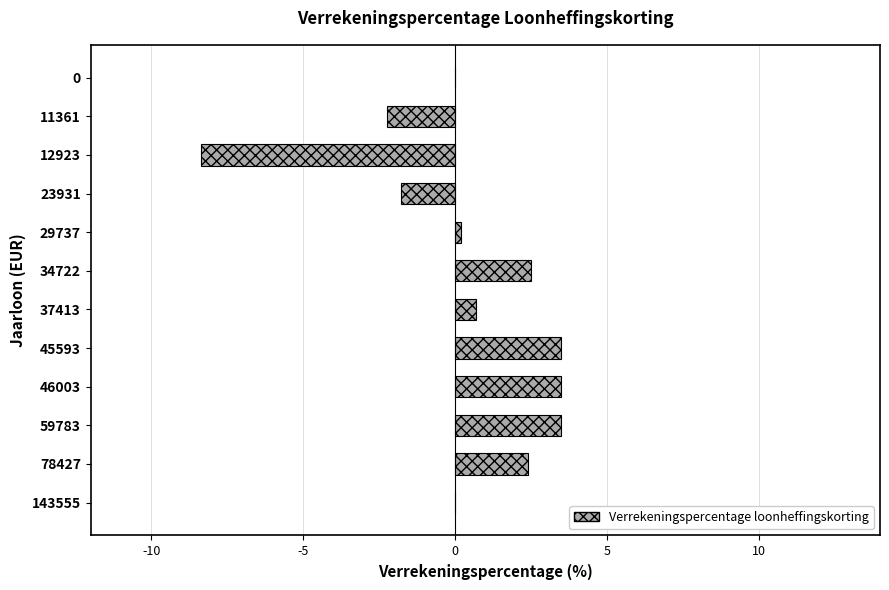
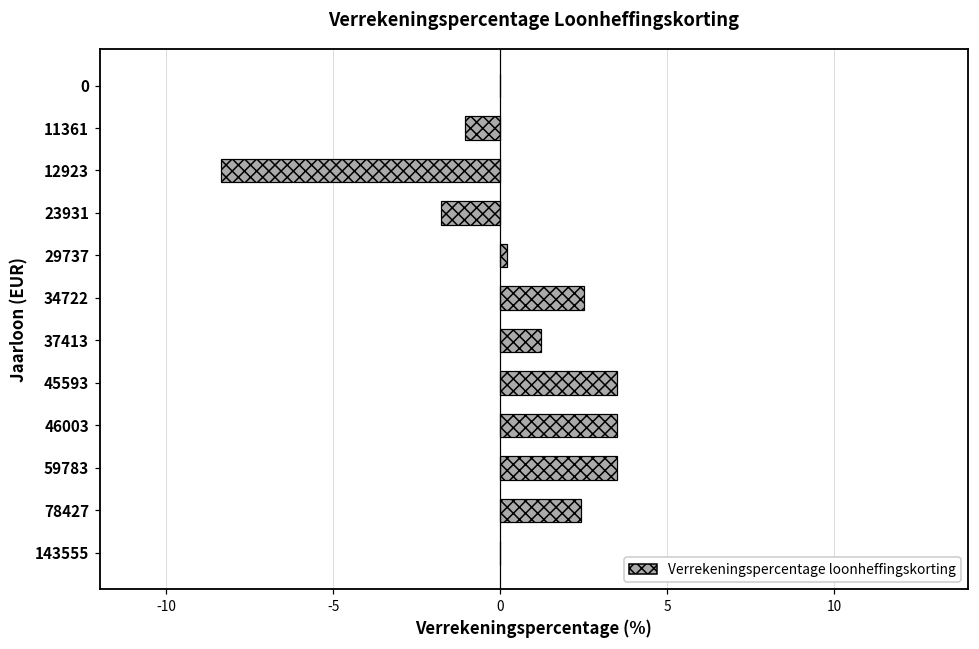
11361: -2.3 -> -1.1
37413: 0.7 -> 1.2
